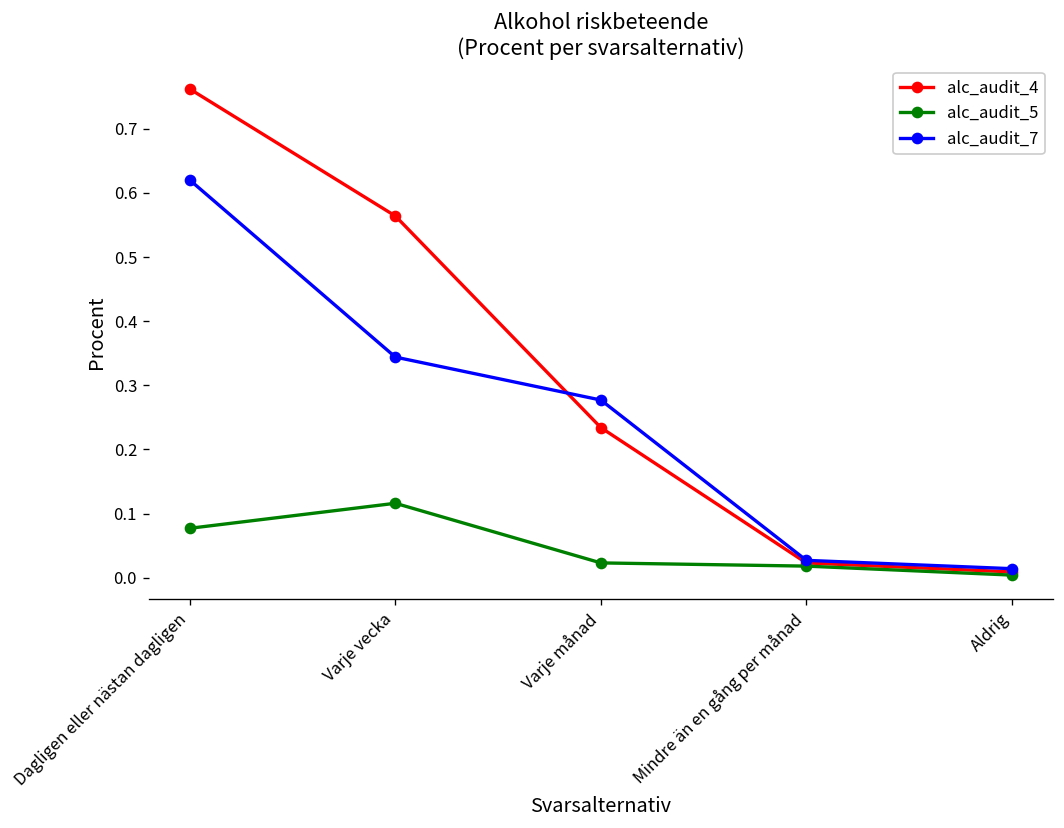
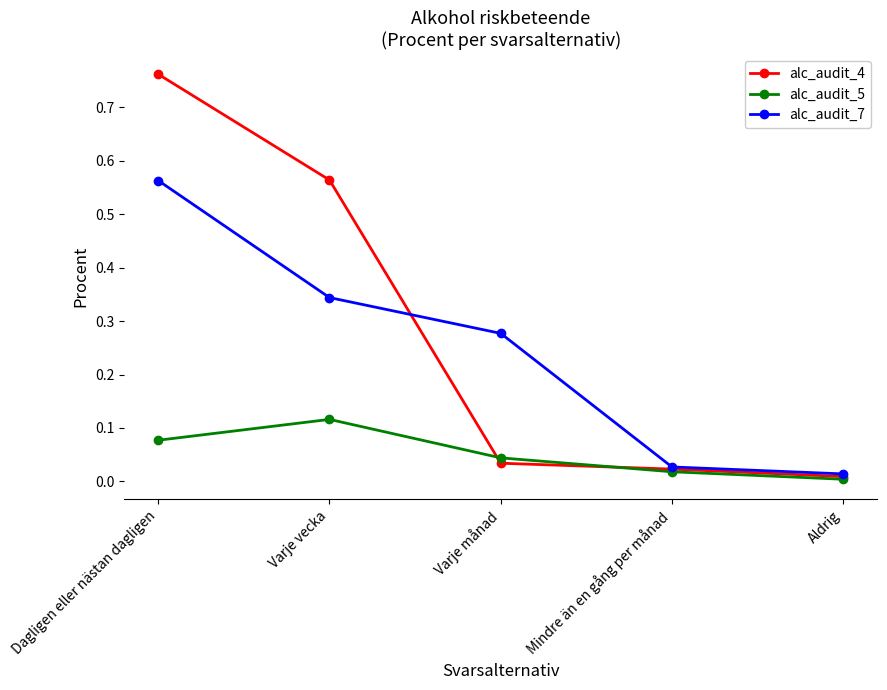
alc_audit_7, Dagligen eller nästan dagligen: 0.62 -> 0.56
alc_audit_4, Varje månad: 0.23 -> 0.03
alc_audit_5, Varje månad: 0.02 -> 0.04
